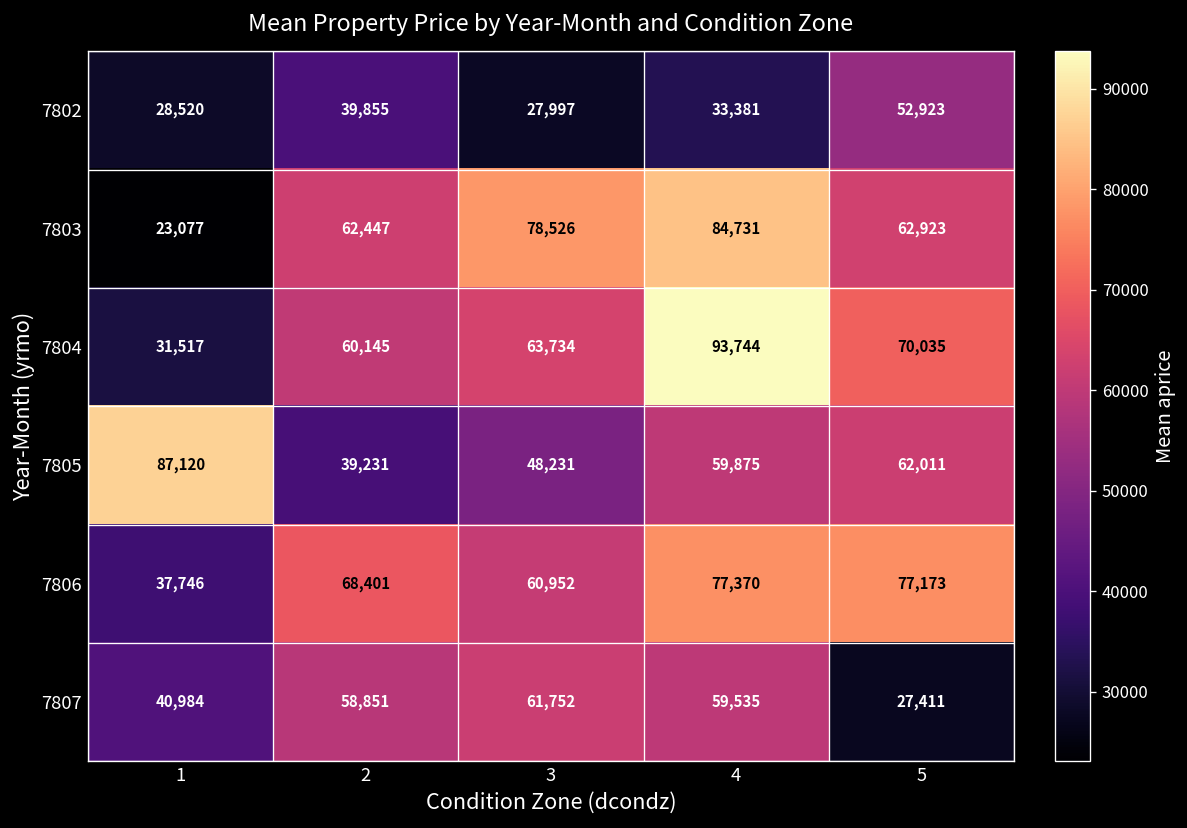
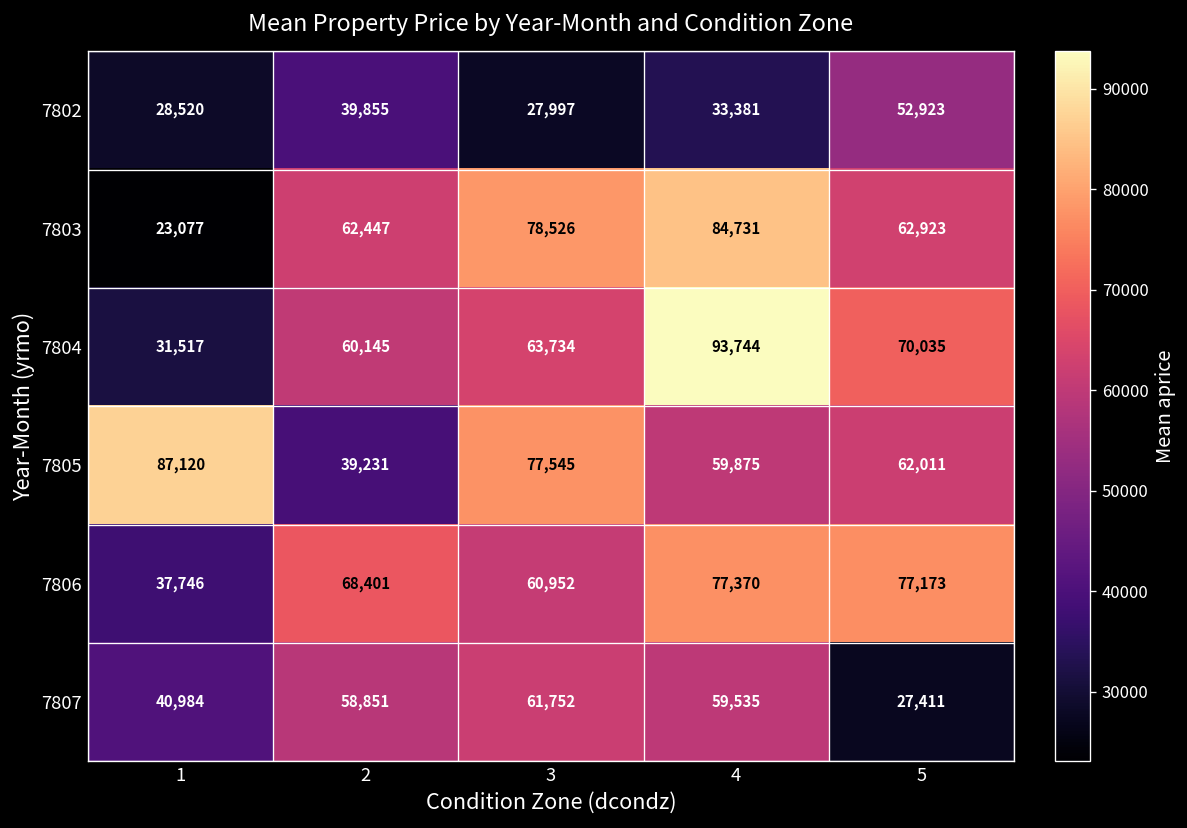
7805, 3: 48,231 -> 77,545
